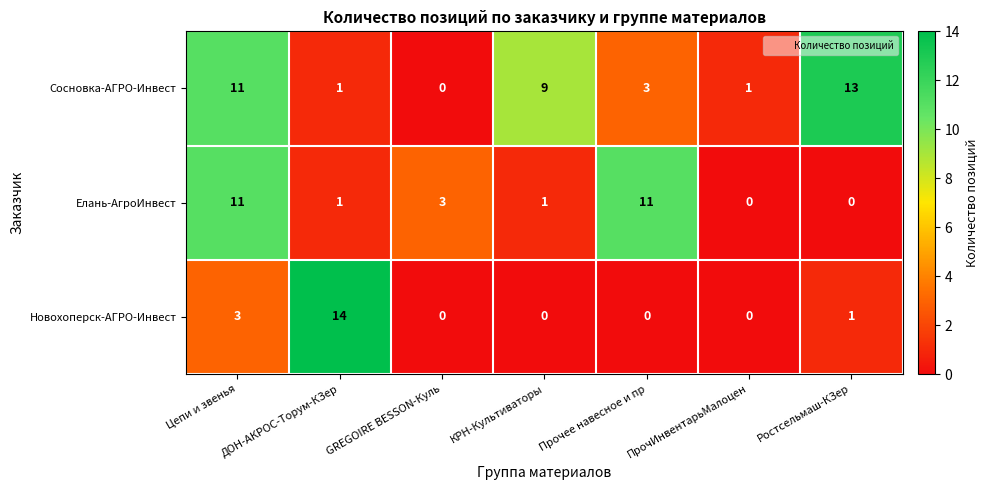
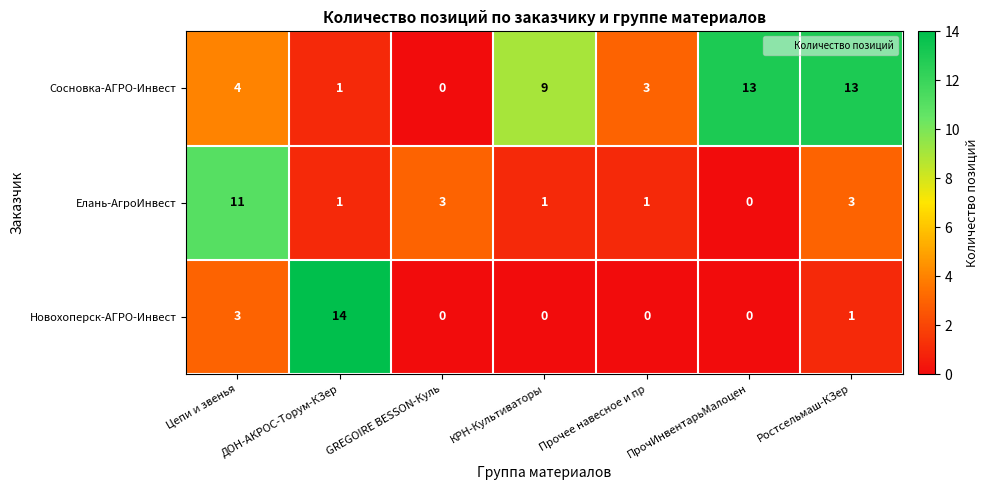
Сосновка-АГРО-Инвест, Цепи и звенья: 11 -> 4
Сосновка-АГРО-Инвест, ПрочИнвентарьМалоцен: 1 -> 13
Елань-АгроИнвест, Прочее навесное и пр: 11 -> 1
Елань-АгроИнвест, Ростсельмаш-КЗер: 0 -> 3
